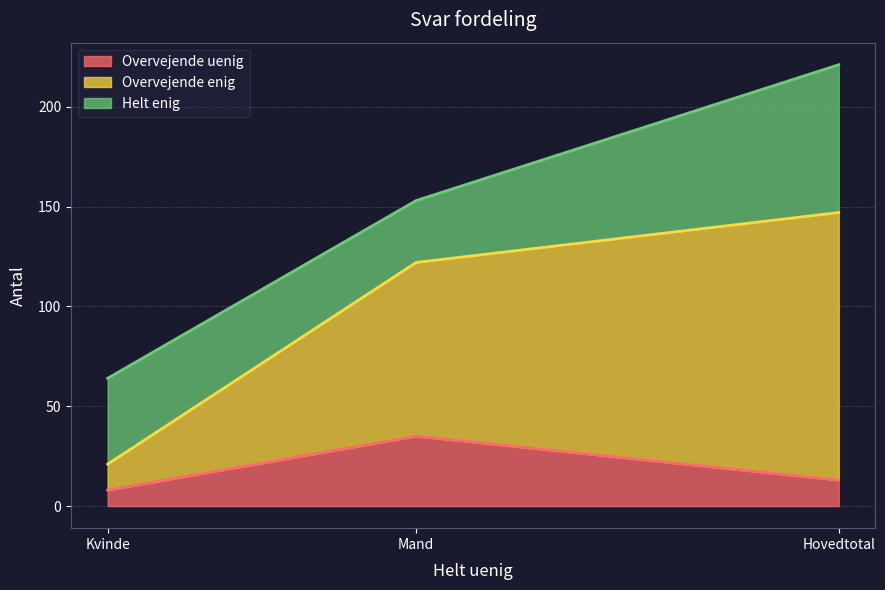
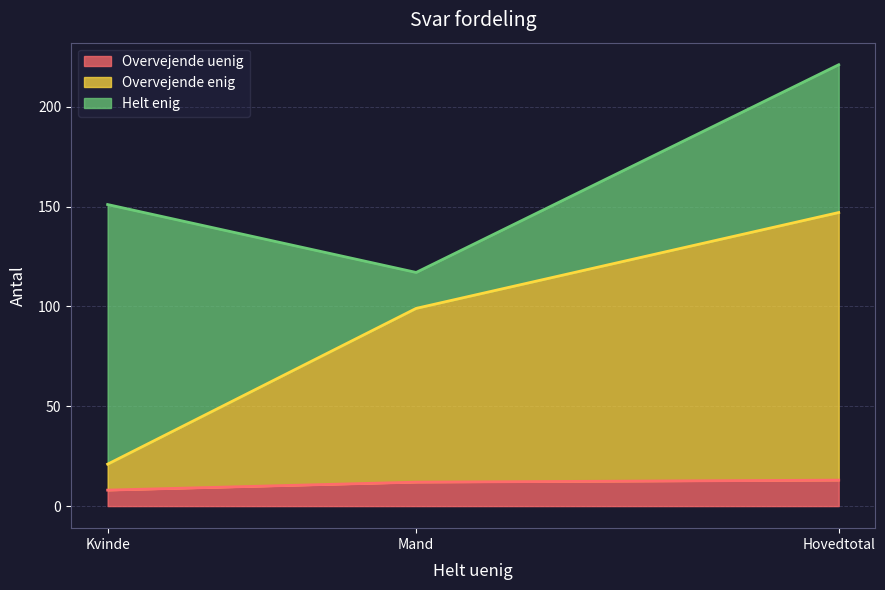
Helt enig, Kvinde: 43 -> 130
Overvejende uenig, Mand: 35 -> 12
Helt enig, Mand: 31 -> 18
